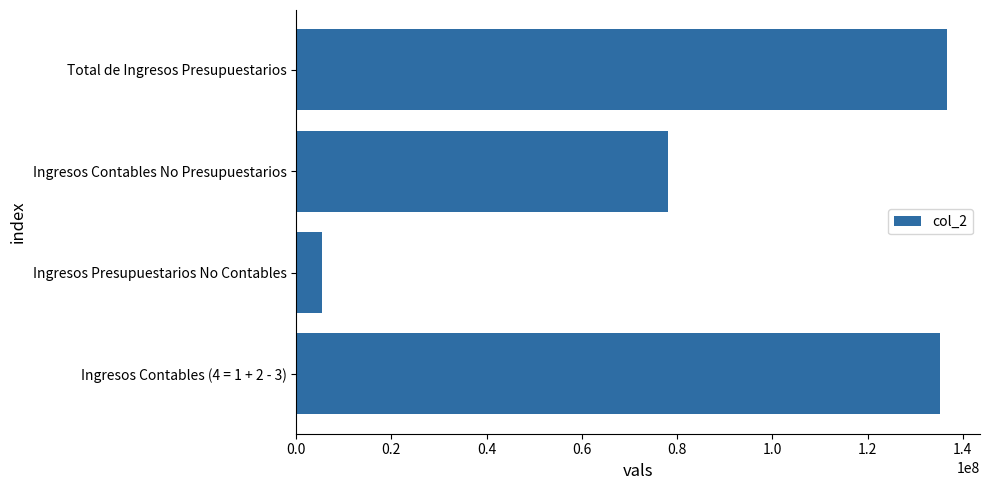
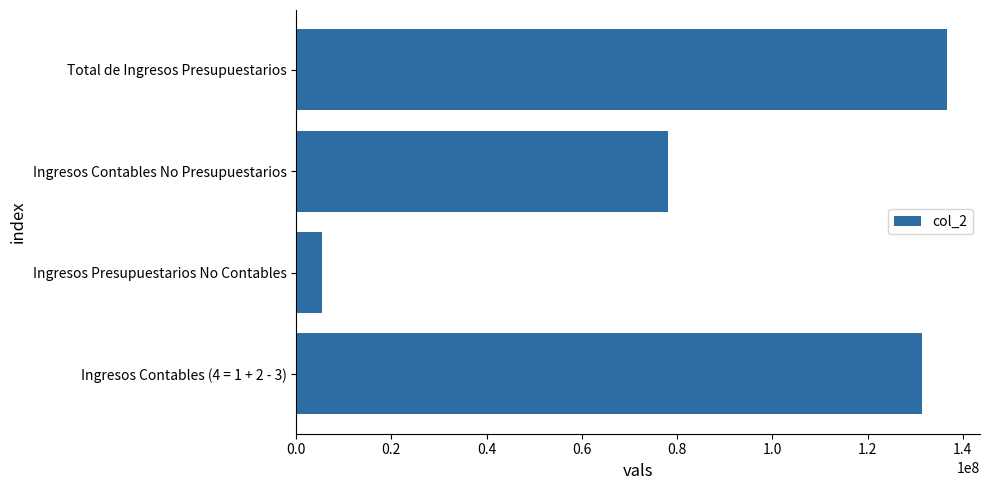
Ingresos Contables (4 = 1 + 2 - 3): 135000000 -> 131000000
